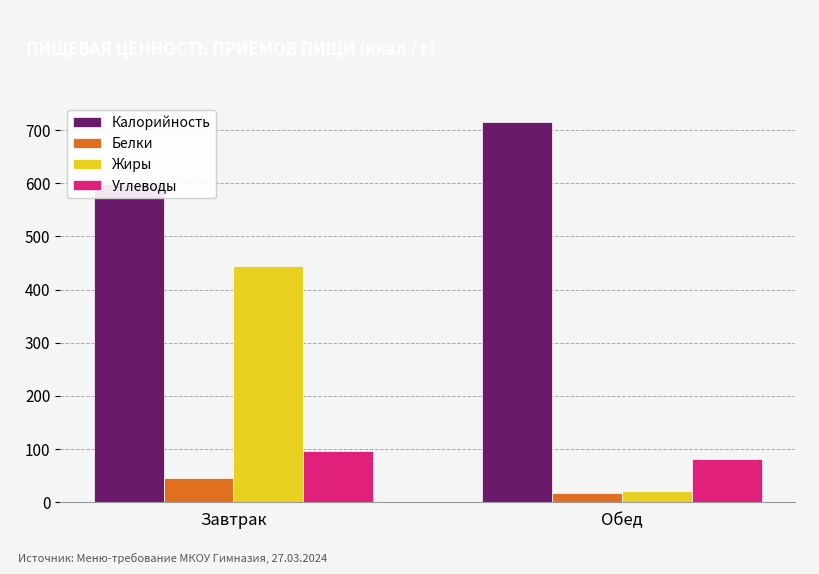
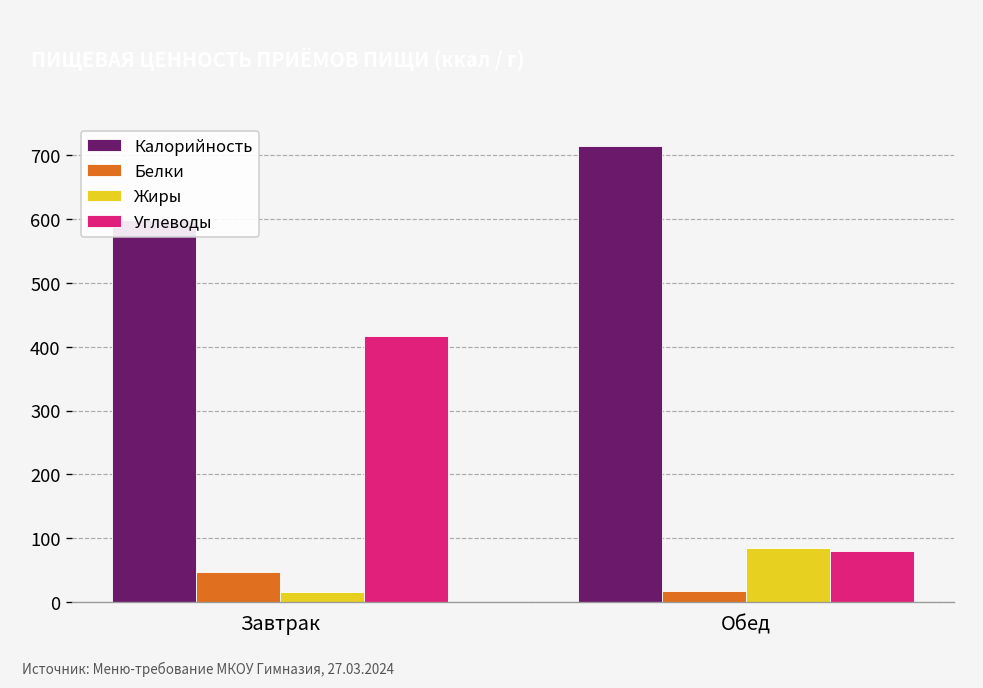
Жиры, Завтрак: 440 -> 20
Углеводы, Завтрак: 100 -> 420
Жиры, Обед: 20 -> 80
